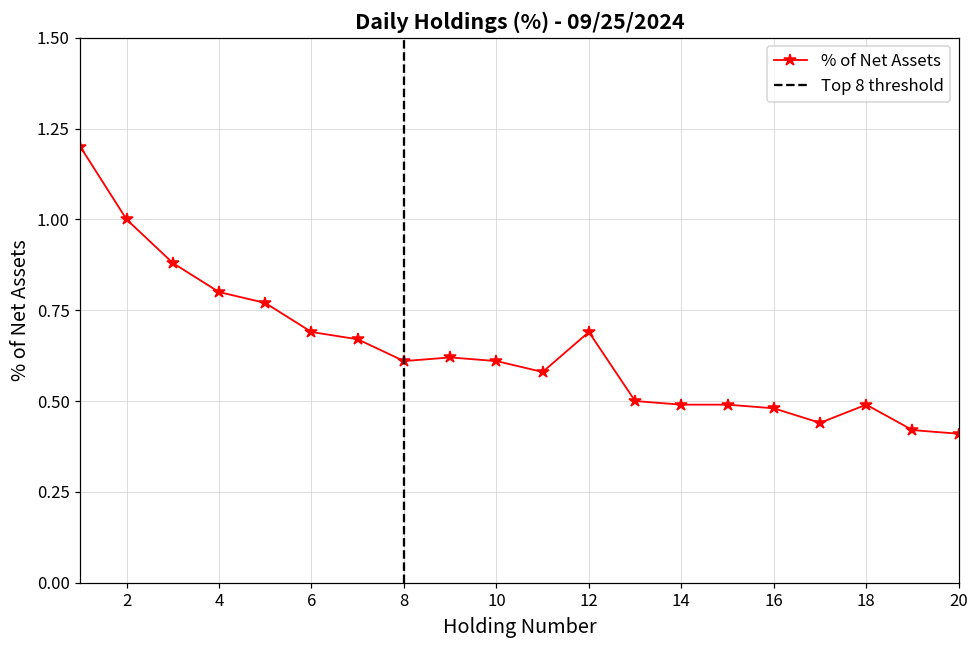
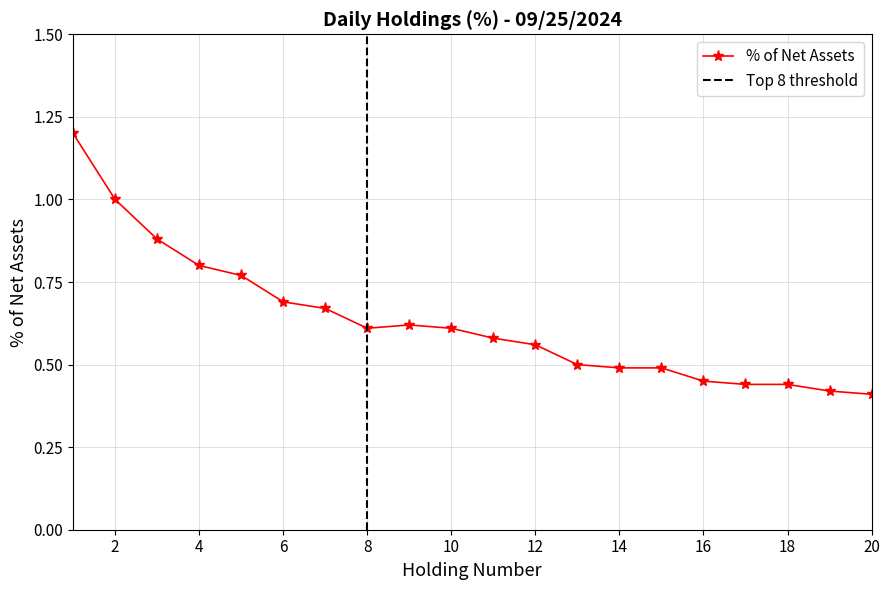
12: 0.69 -> 0.56
16: 0.48 -> 0.45
18: 0.49 -> 0.44
